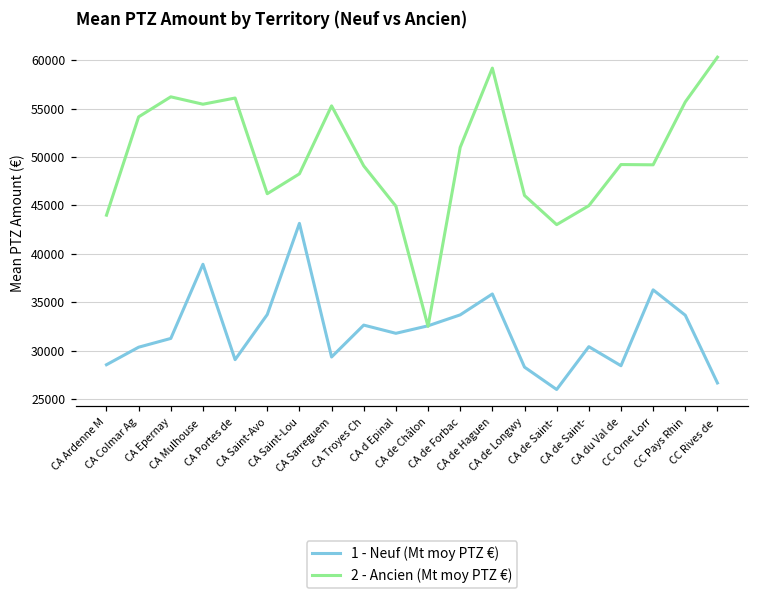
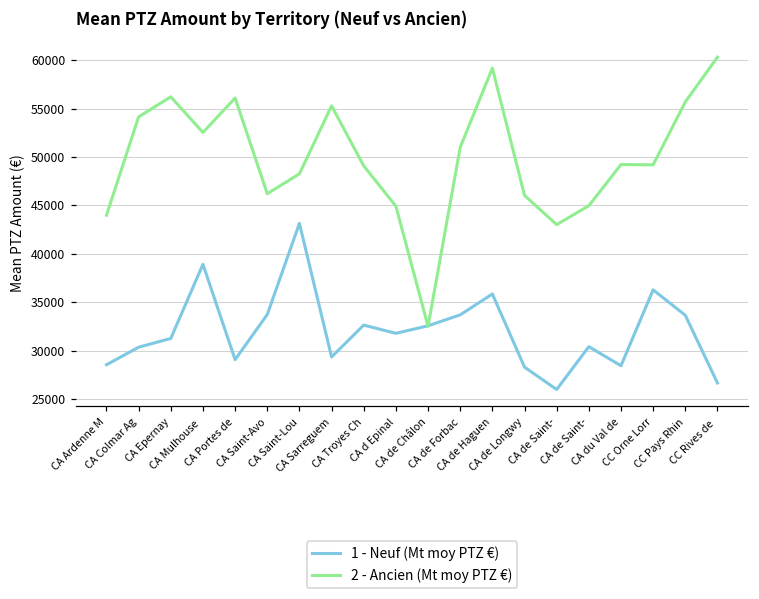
2 - Ancien (Mt moy PTZ €), CA Mulhouse: 55000 -> 53000
